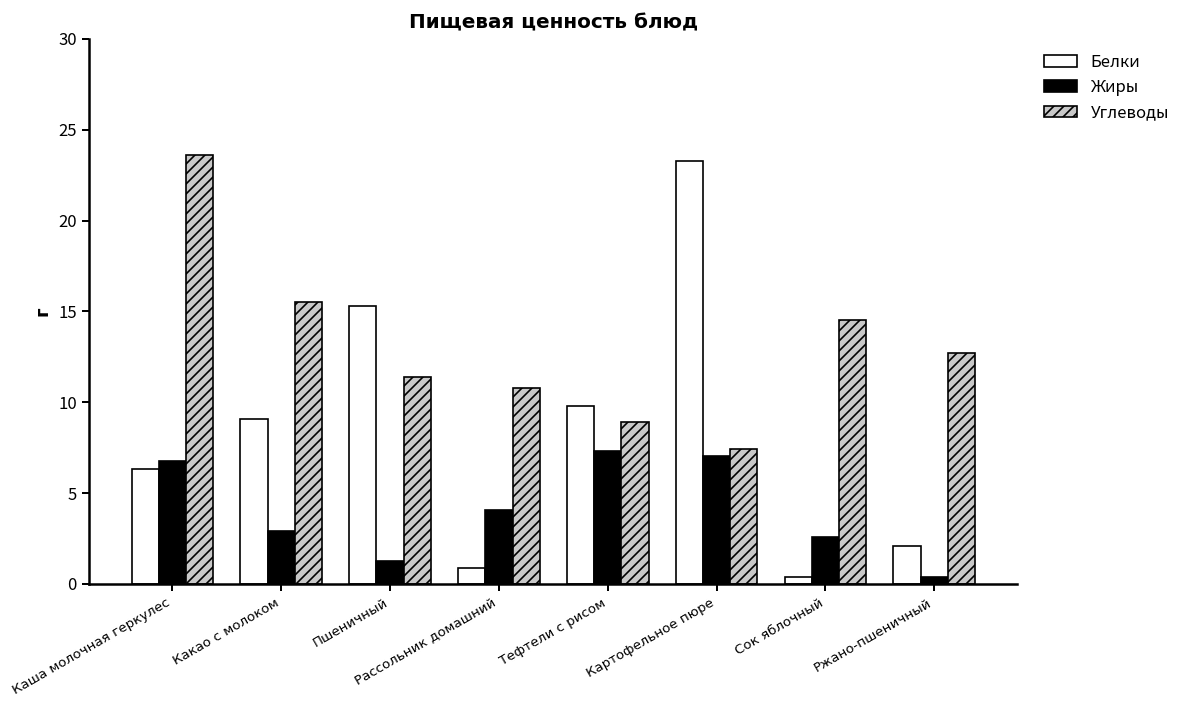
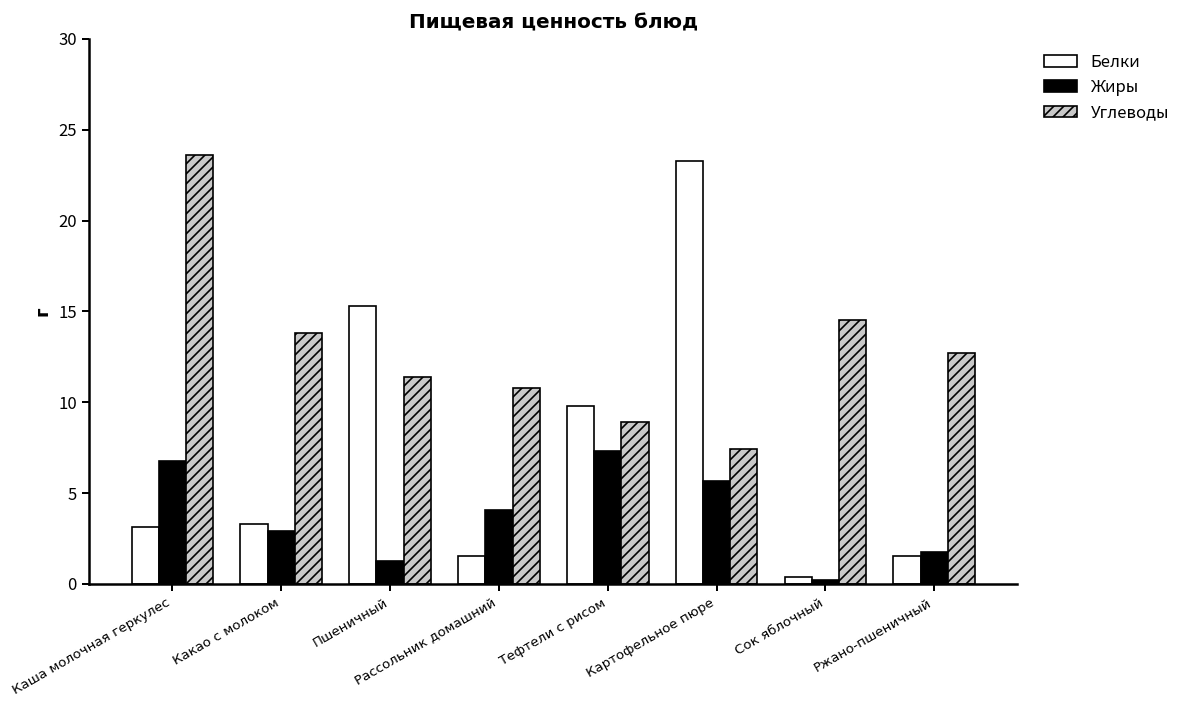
Белки, Каша молочная геркулес: 6.3 -> 3.1
Белки, Какао с молоком: 9.1 -> 3.3
Углеводы, Какао с молоком: 15.5 -> 13.8
Белки, Рассольник домашний: 0.9 -> 1.6
Жиры, Картофельное пюре: 7.1 -> 5.7
Жиры, Сок яблочный: 2.6 -> 0.2
Белки, Ржано-пшеничный: 2.1 -> 1.5
Жиры, Ржано-пшеничный: 0.4 -> 1.8
